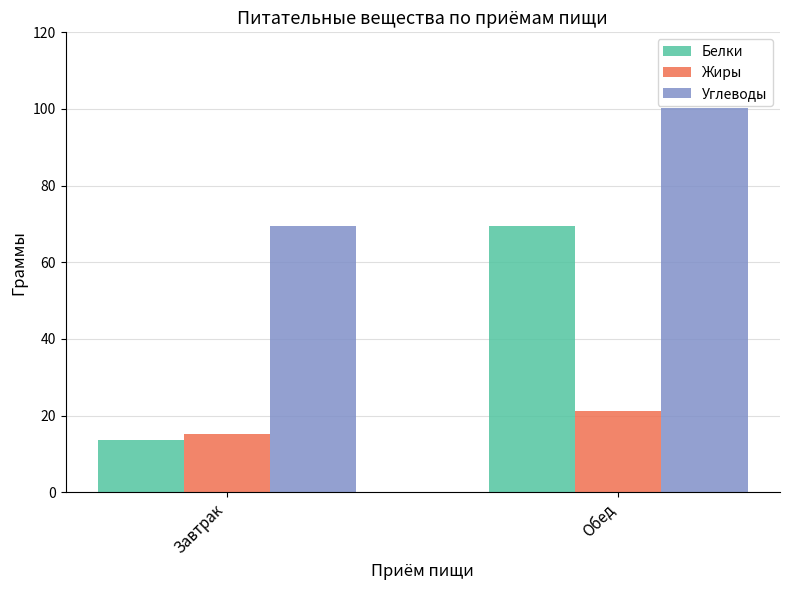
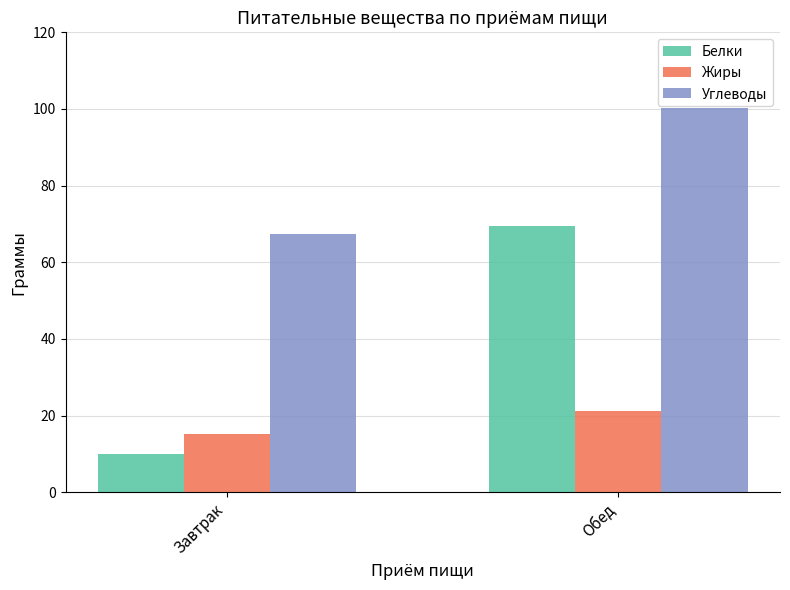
Белки, Завтрак: 14 -> 10
Углеводы, Завтрак: 70 -> 67
